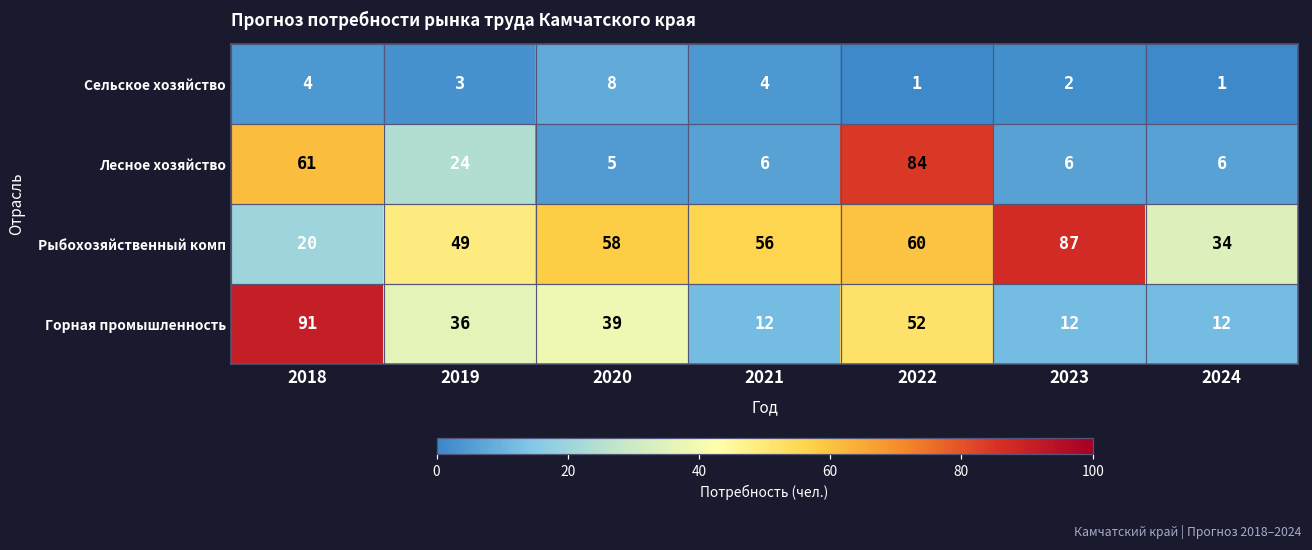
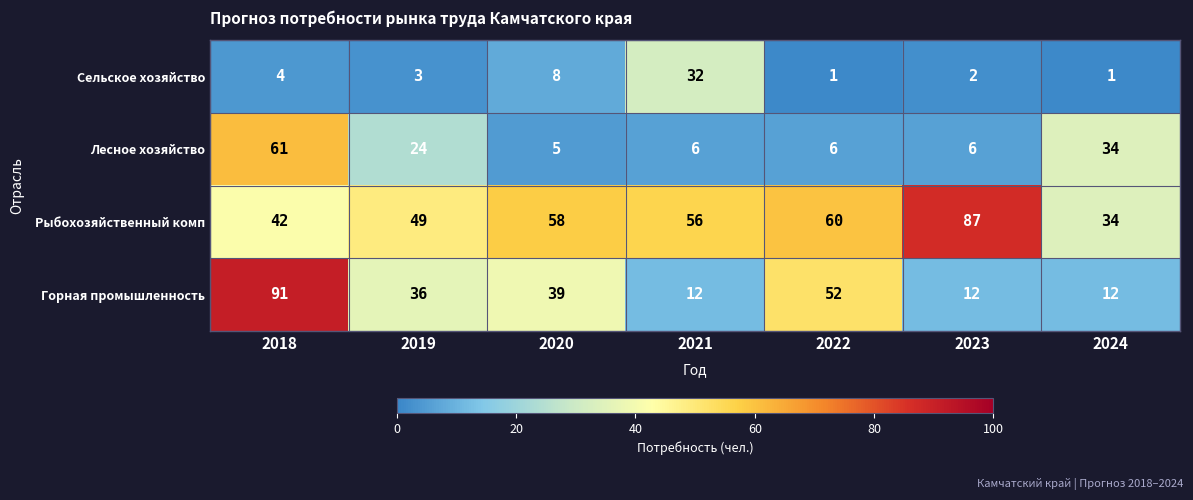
Сельское хозяйство, 2021: 4 -> 32
Лесное хозяйство, 2022: 84 -> 6
Лесное хозяйство, 2024: 6 -> 34
Рыбохозяйственный комп, 2018: 20 -> 42
